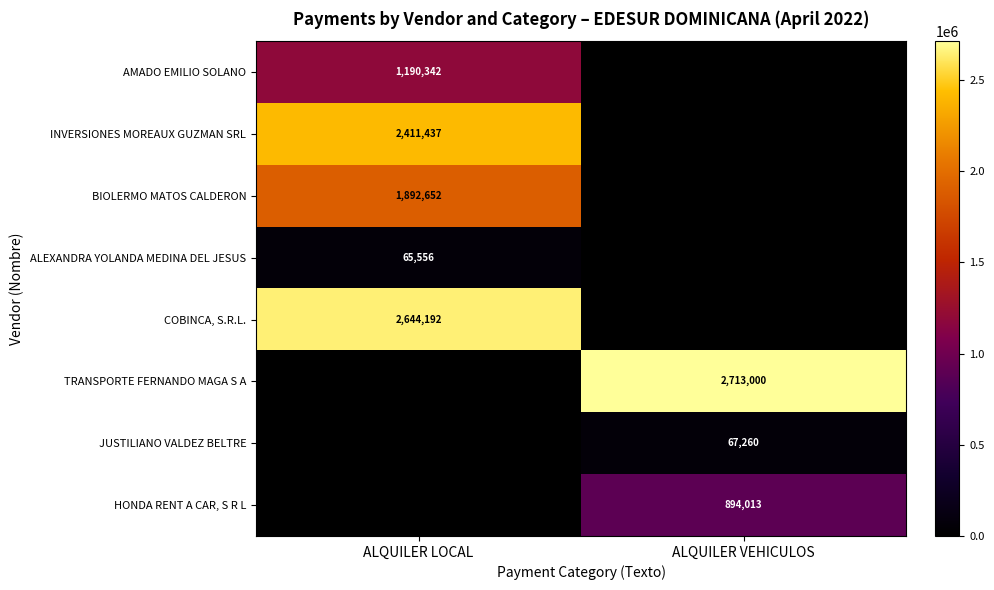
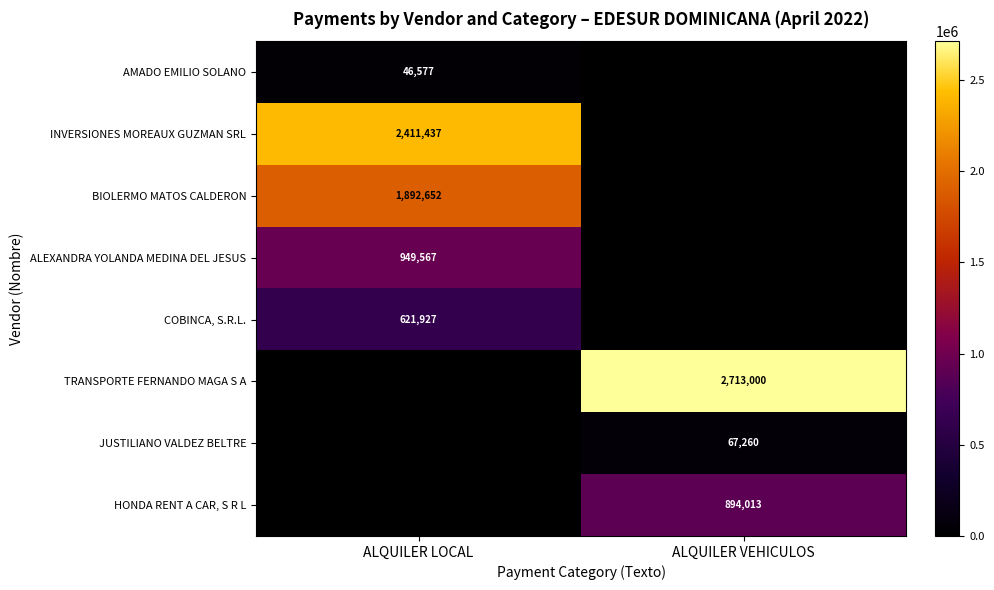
AMADO EMILIO SOLANO, ALQUILER LOCAL: 1,190,342 -> 46,577
ALEXANDRA YOLANDA MEDINA DEL JESUS, ALQUILER LOCAL: 65,556 -> 949,567
COBINCA, S.R.L., ALQUILER LOCAL: 2,644,192 -> 621,927
